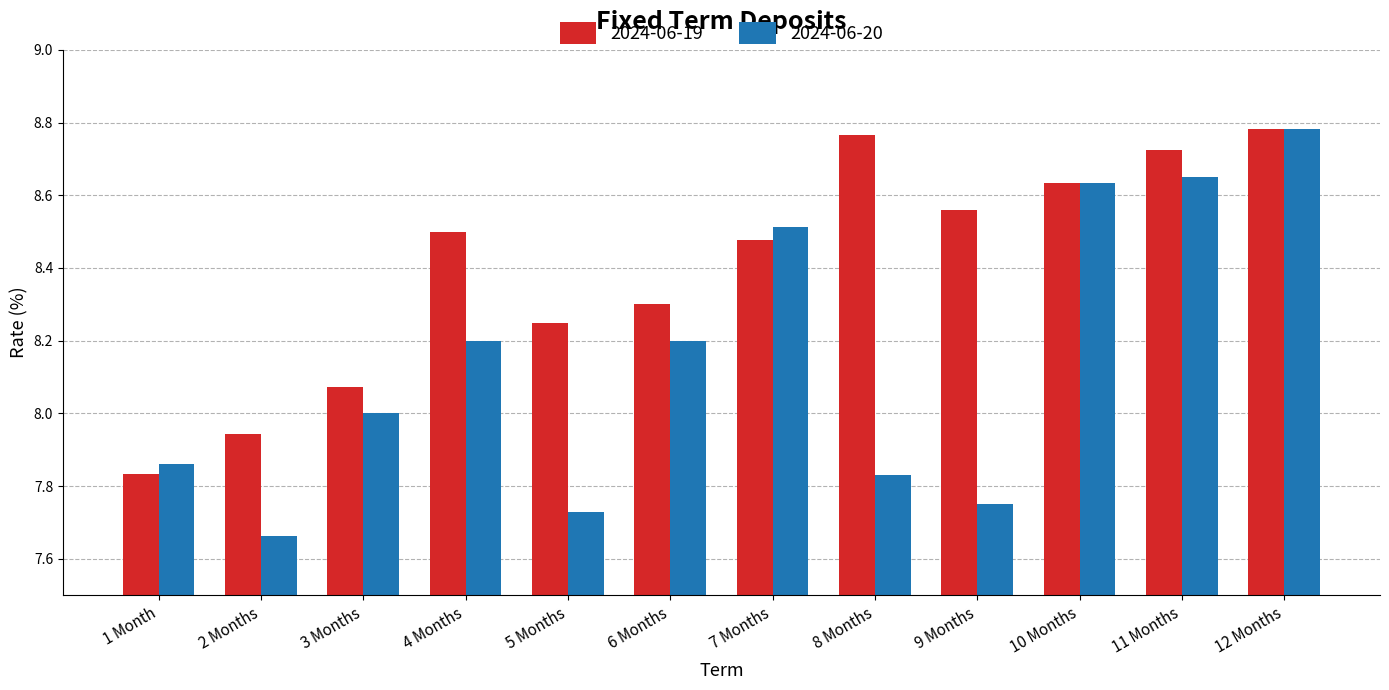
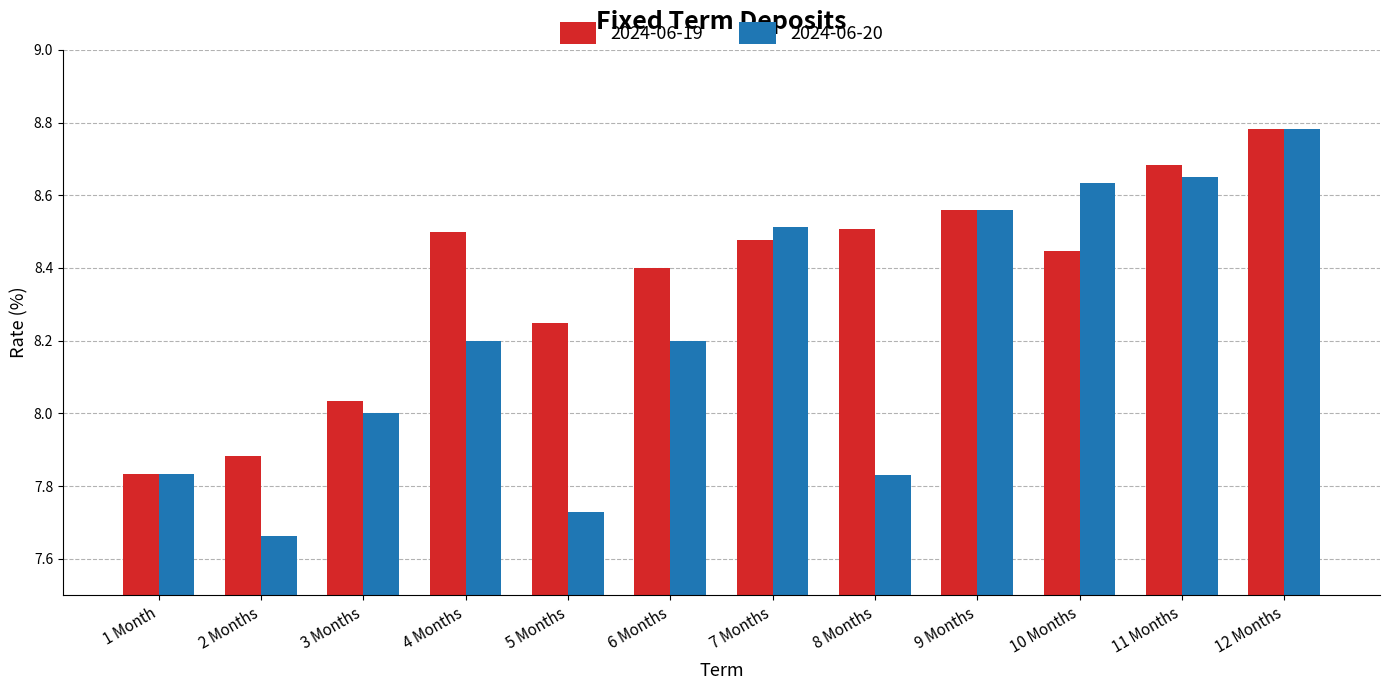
2024-06-20, 1 Month: 7.86 -> 7.83
2024-06-19, 2 Months: 7.94 -> 7.88
2024-06-19, 3 Months: 8.07 -> 8.03
2024-06-19, 6 Months: 8.3 -> 8.4
2024-06-19, 8 Months: 8.76 -> 8.51
2024-06-20, 9 Months: 7.75 -> 8.56
2024-06-19, 10 Months: 8.63 -> 8.45
2024-06-19, 11 Months: 8.73 -> 8.68
